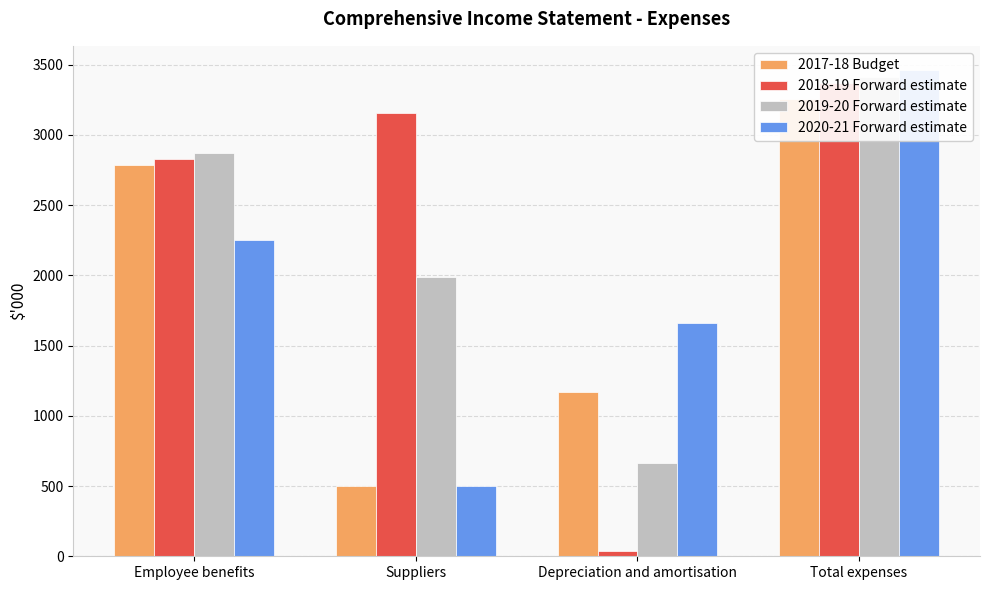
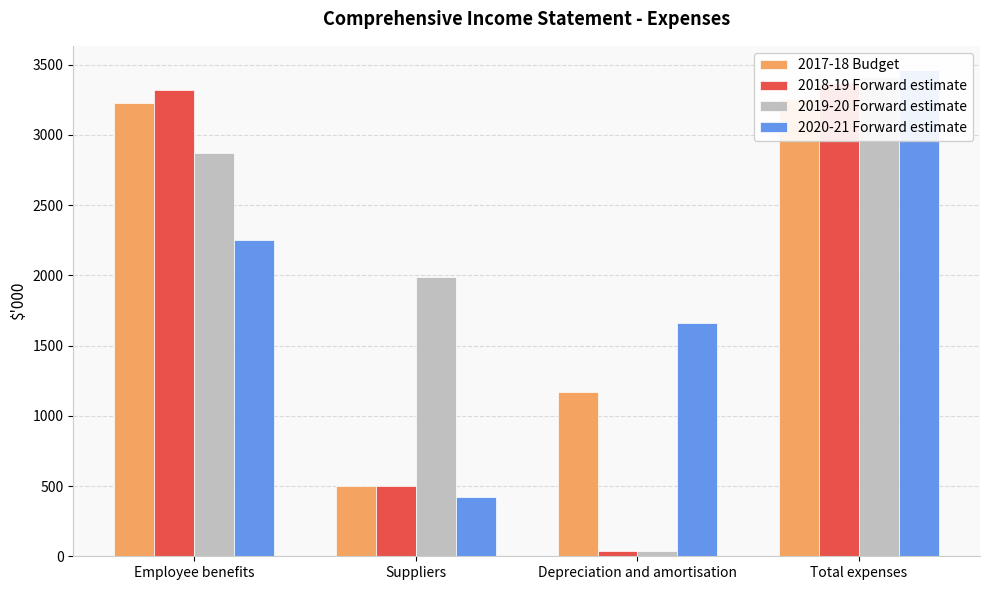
2017-18 Budget, Employee benefits: 2780 -> 3230
2018-19 Forward estimate, Employee benefits: 2830 -> 3320
2018-19 Forward estimate, Suppliers: 3160 -> 500
2020-21 Forward estimate, Suppliers: 500 -> 430
2019-20 Forward estimate, Depreciation and amortisation: 670 -> 40
